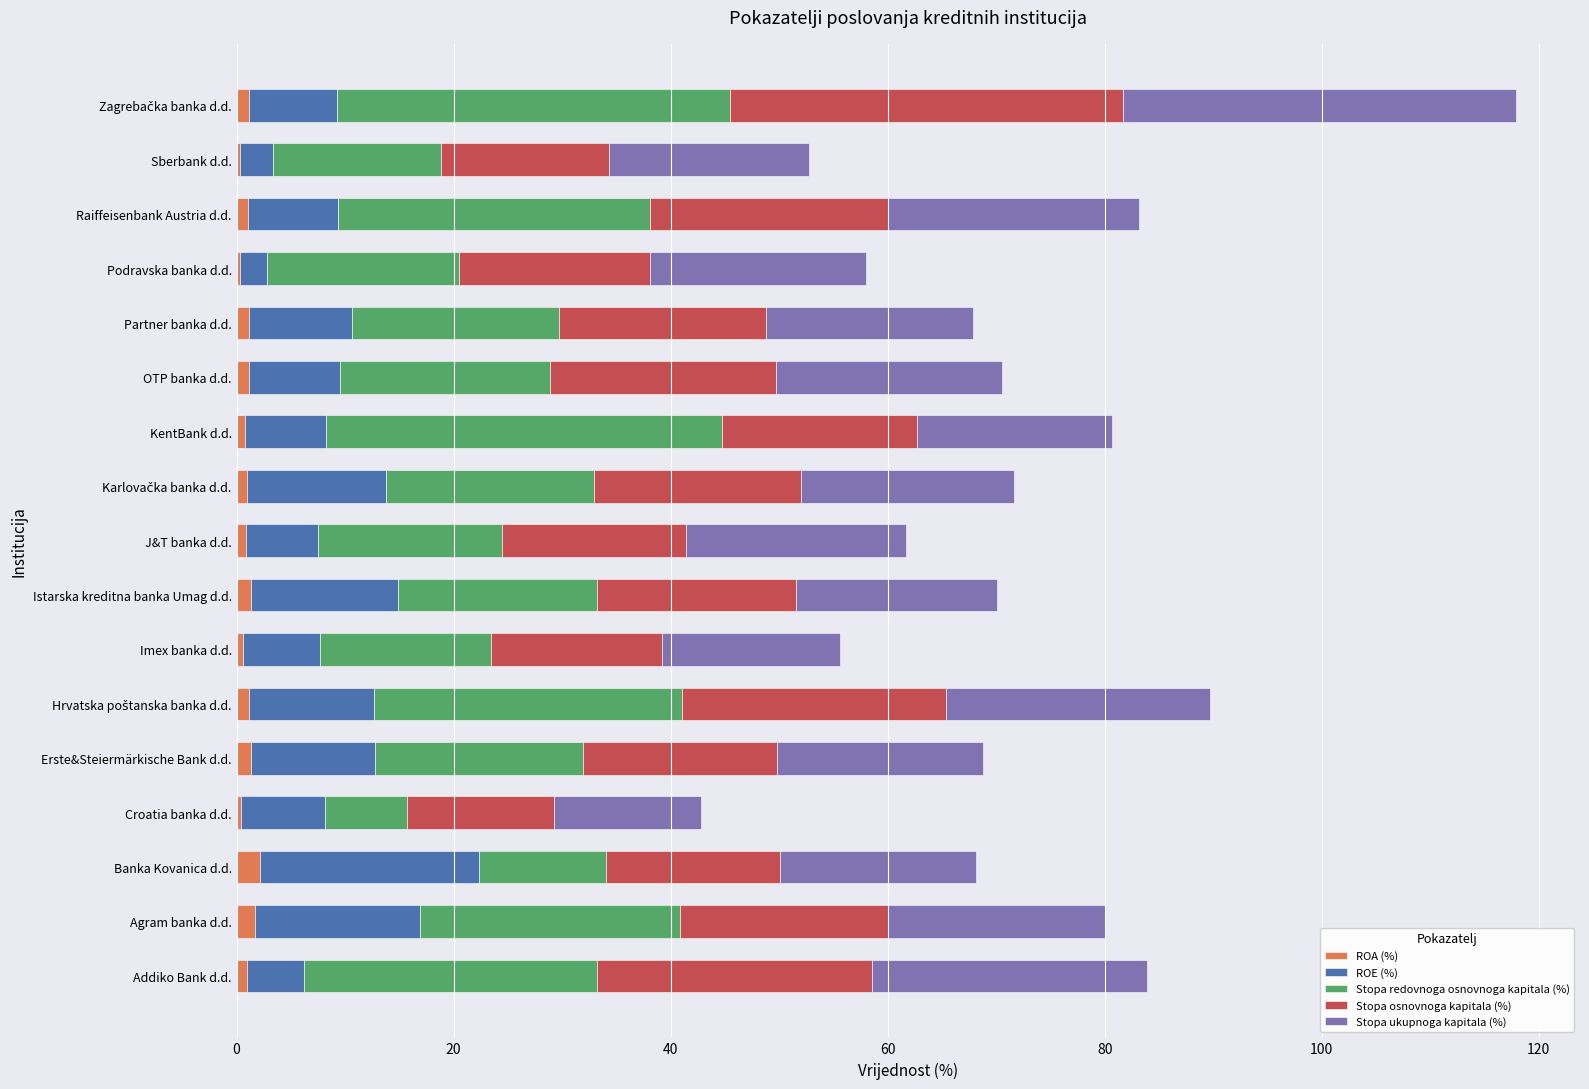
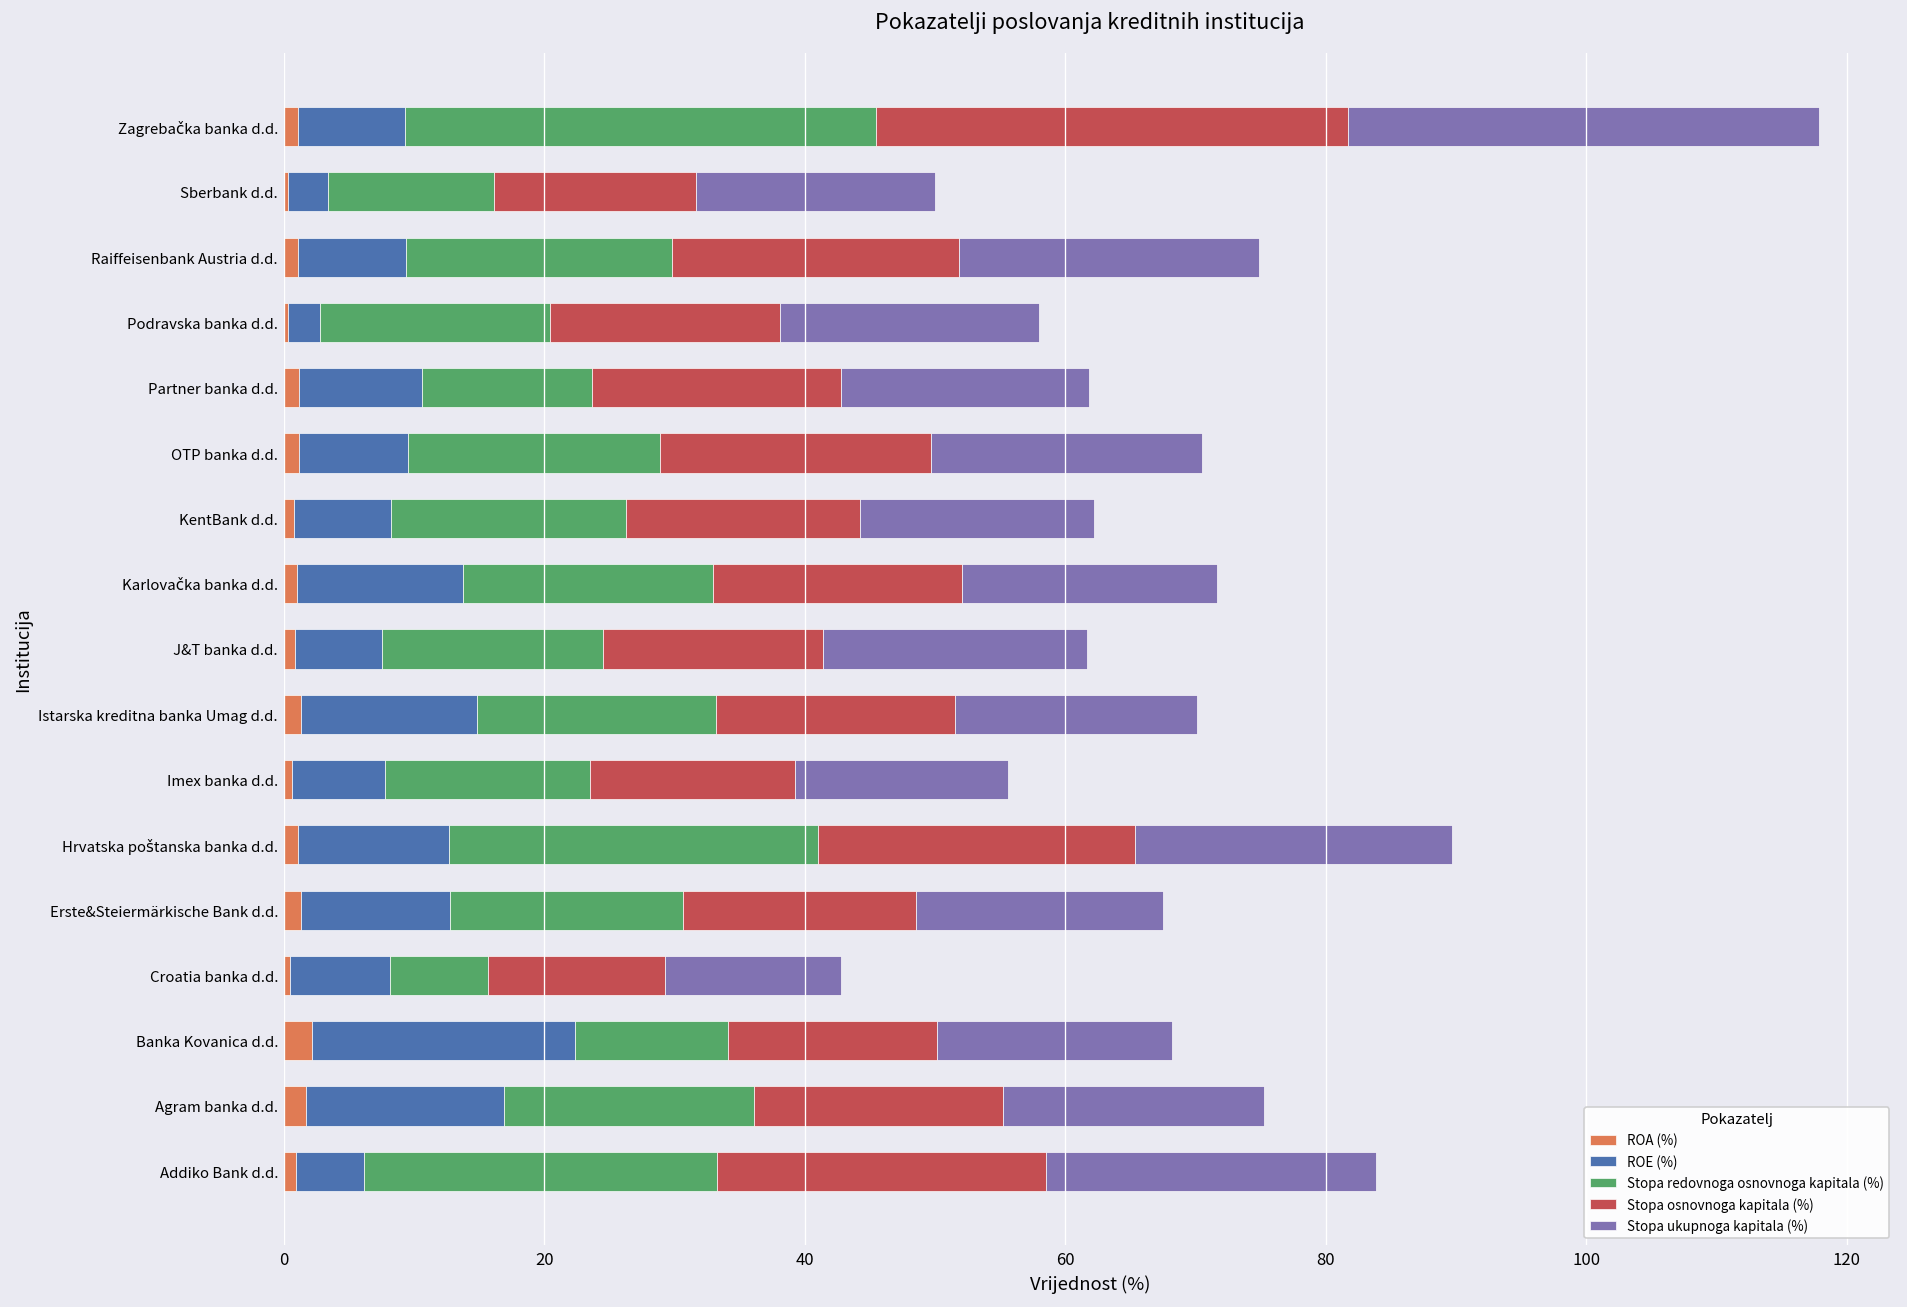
Stopa redovnoga osnovnoga kapitala (%), Sberbank d.d.: 15.5 -> 12.8
Stopa redovnoga osnovnoga kapitala (%), Raiffeisenbank Austria d.d.: 28.7 -> 20.5
Stopa redovnoga osnovnoga kapitala (%), Partner banka d.d.: 19.1 -> 13.0
Stopa redovnoga osnovnoga kapitala (%), KentBank d.d.: 36.5 -> 18.0
Stopa redovnoga osnovnoga kapitala (%), Erste&Steiermärkische Bank d.d.: 19.2 -> 17.9
Stopa redovnoga osnovnoga kapitala (%), Agram banka d.d.: 24.0 -> 19.2
